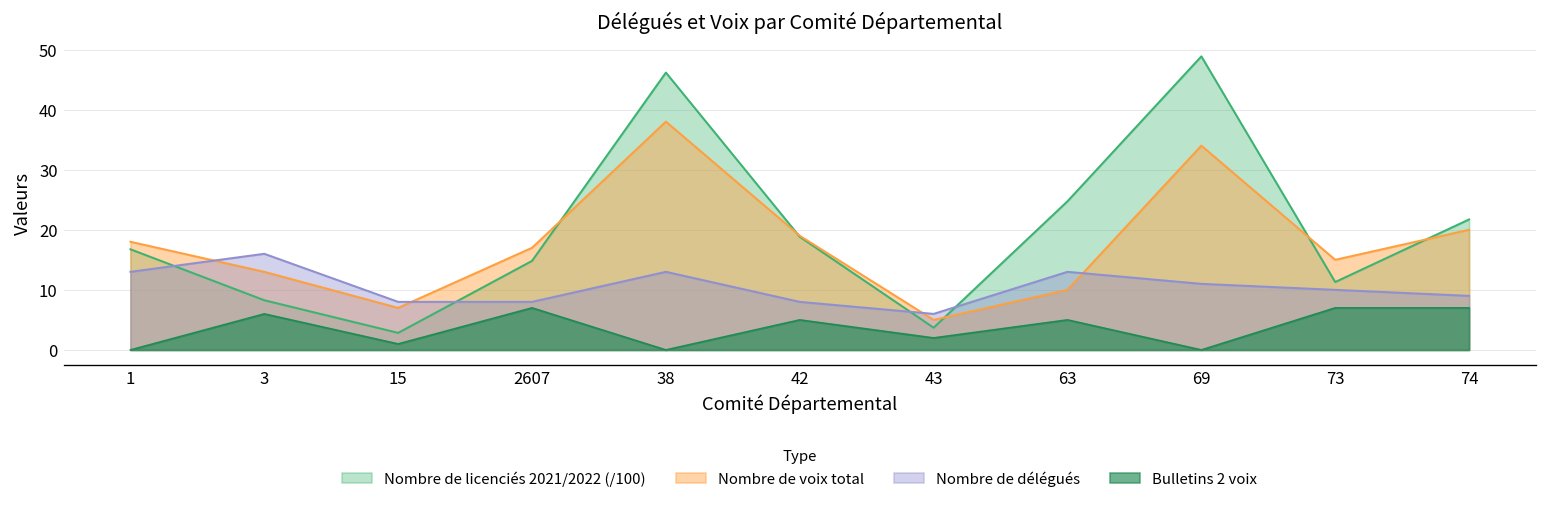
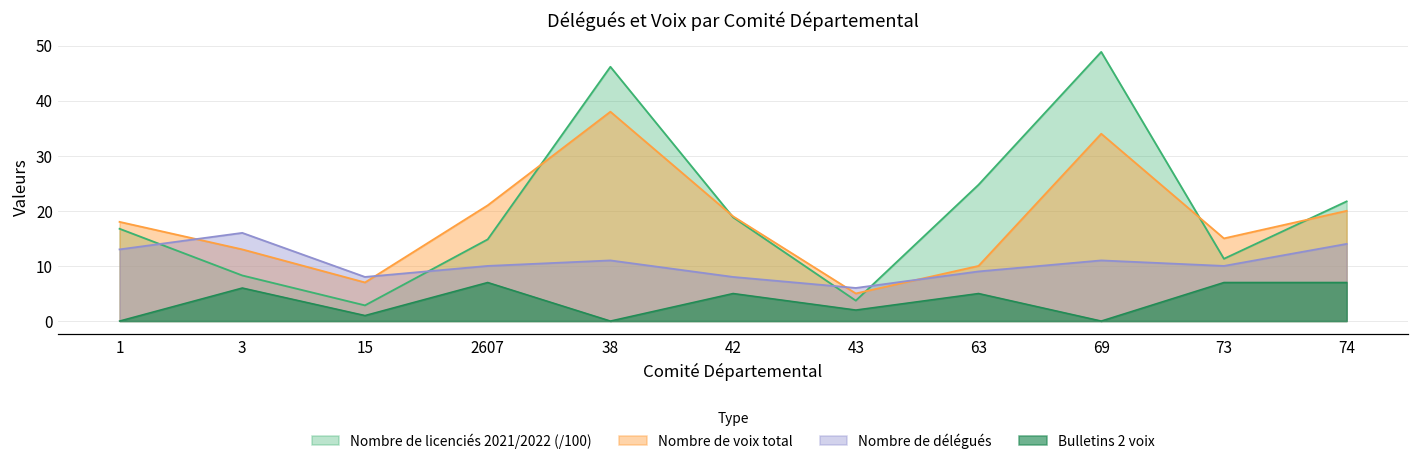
Nombre de voix total, 2607: 17 -> 21
Nombre de délégués, 2607: 8 -> 10
Nombre de délégués, 38: 13 -> 11
Nombre de délégués, 63: 13 -> 9
Nombre de délégués, 74: 9 -> 14
